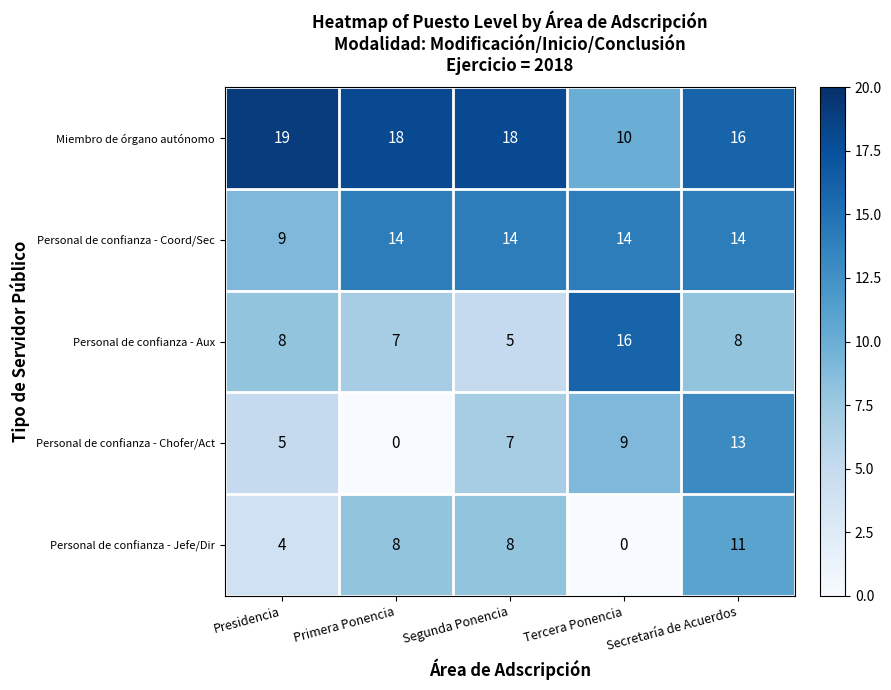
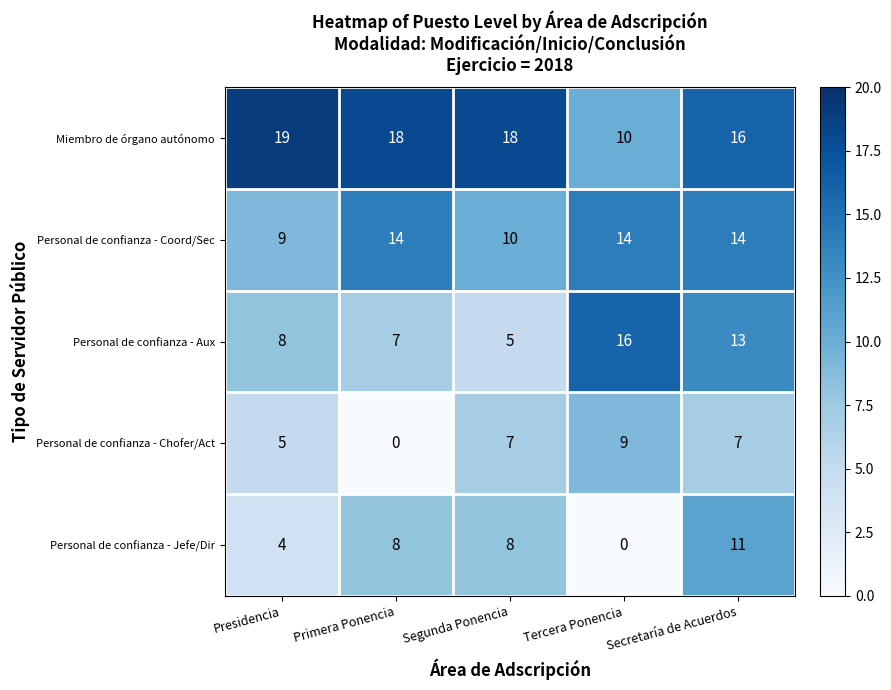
Personal de confianza - Coord/Sec, Segunda Ponencia: 14 -> 10
Personal de confianza - Aux, Secretaría de Acuerdos: 8 -> 13
Personal de confianza - Chofer/Act, Secretaría de Acuerdos: 13 -> 7
